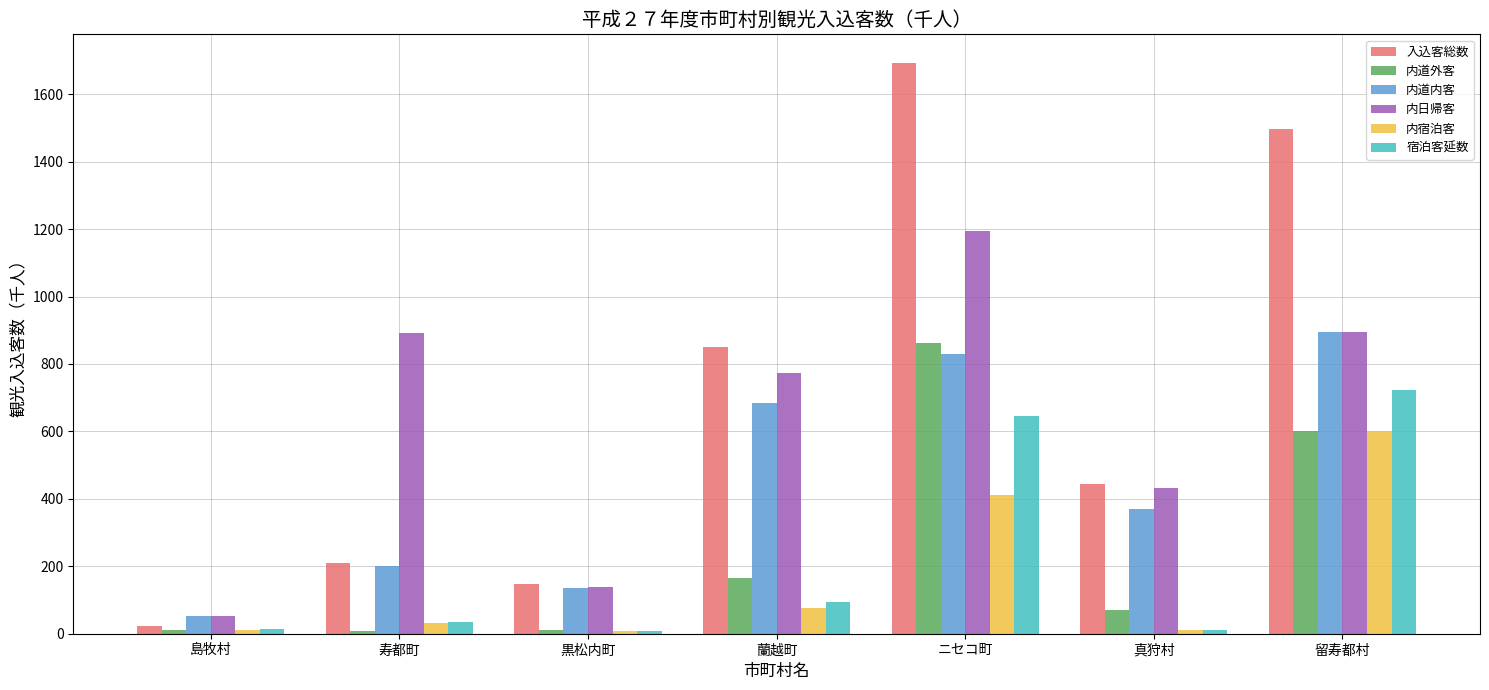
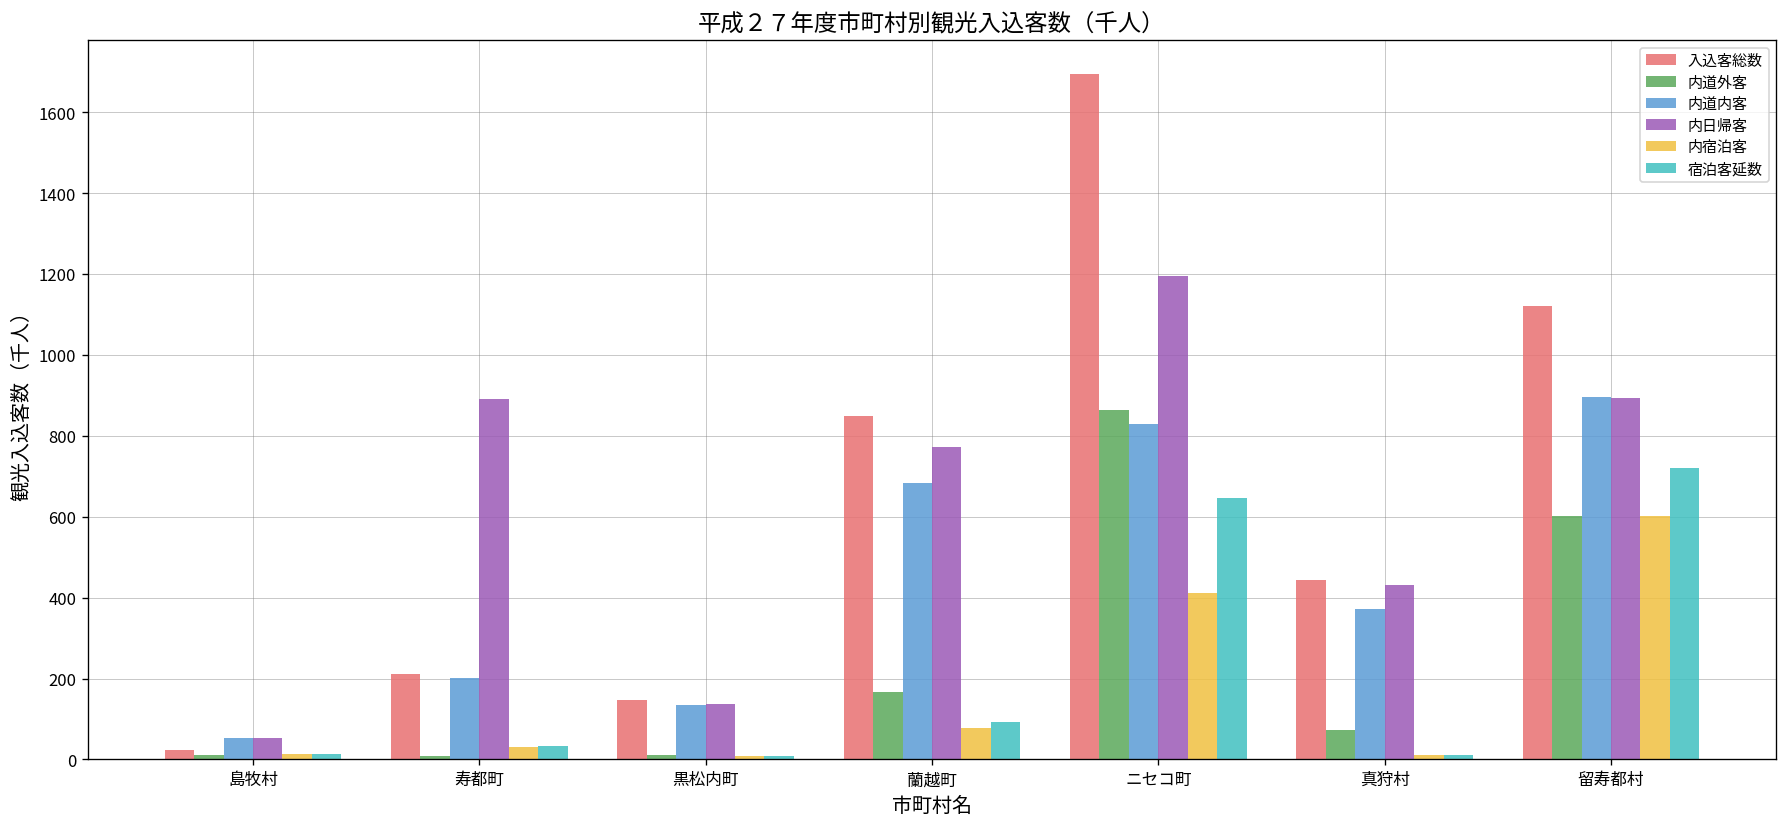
入込客総数, 留寿都村: 1500 -> 1120
